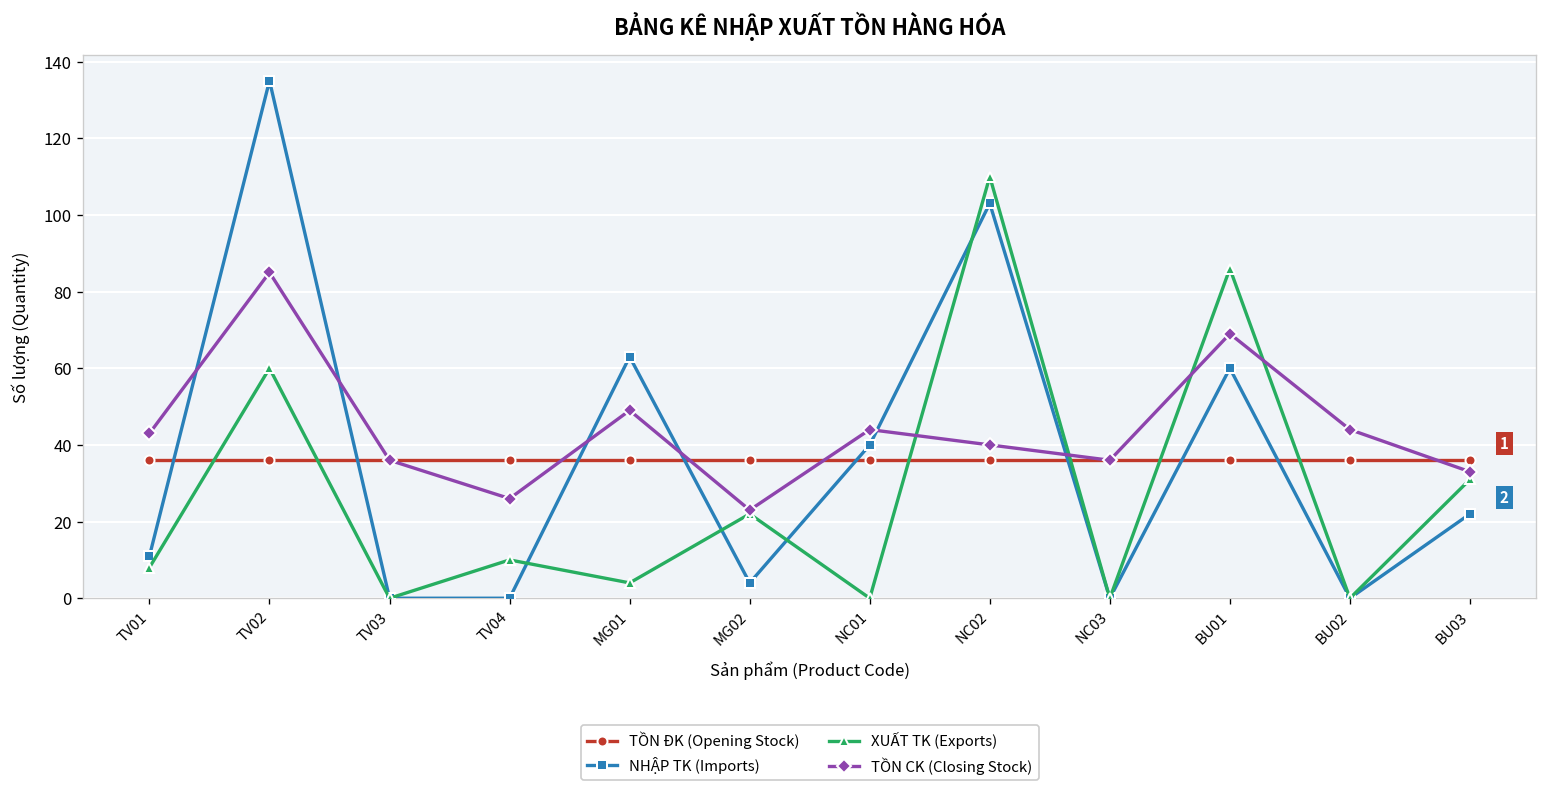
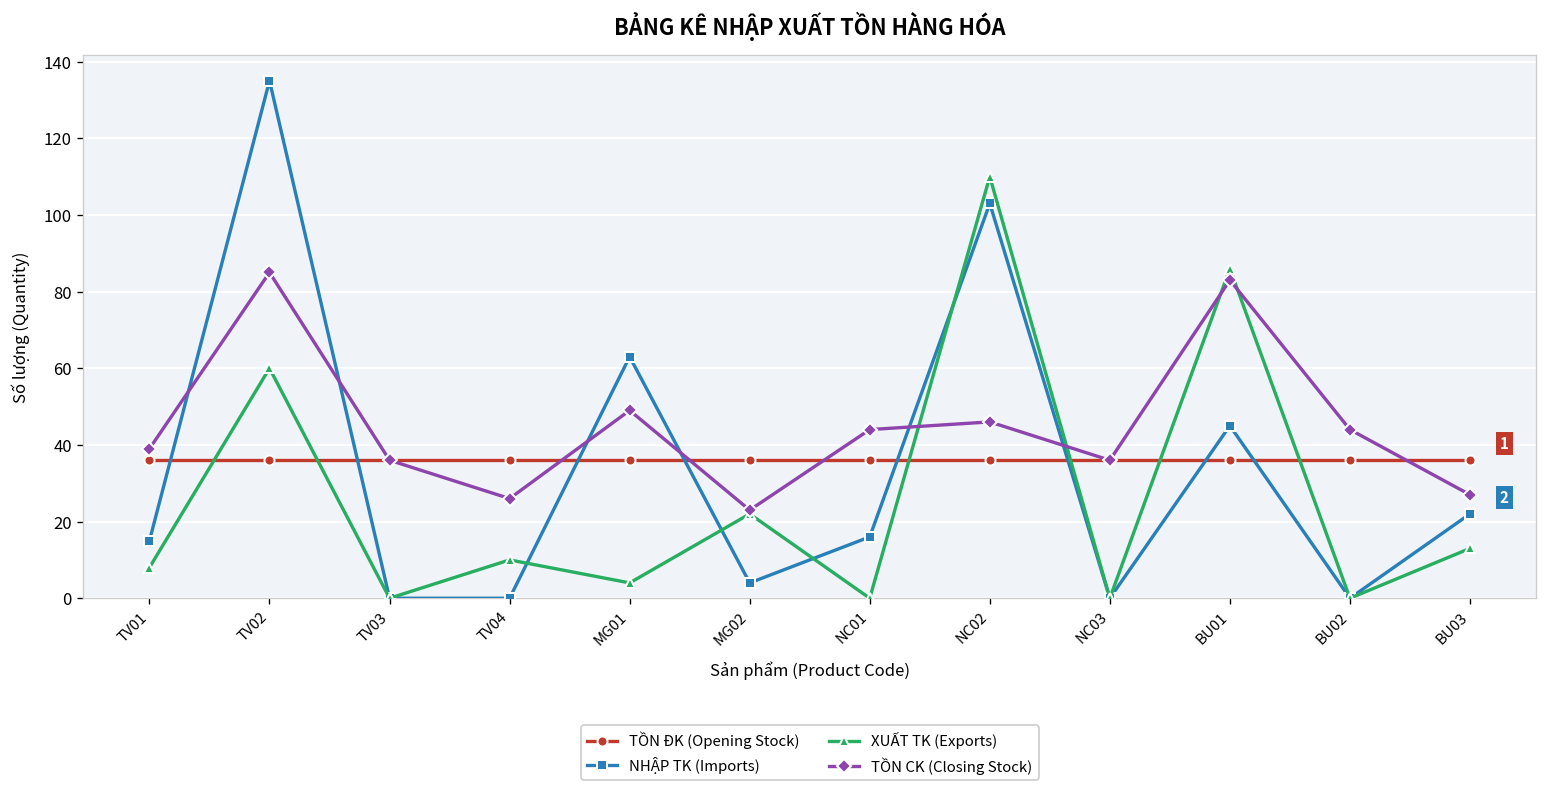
NHẬP TK (Imports), TV01: 11 -> 15
TỒN CK (Closing Stock), TV01: 43 -> 39
NHẬP TK (Imports), NC01: 40 -> 16
TỒN CK (Closing Stock), NC02: 40 -> 46
NHẬP TK (Imports), BU01: 60 -> 45
TỒN CK (Closing Stock), BU01: 69 -> 83
XUẤT TK (Exports), BU03: 31 -> 13
TỒN CK (Closing Stock), BU03: 33 -> 27
